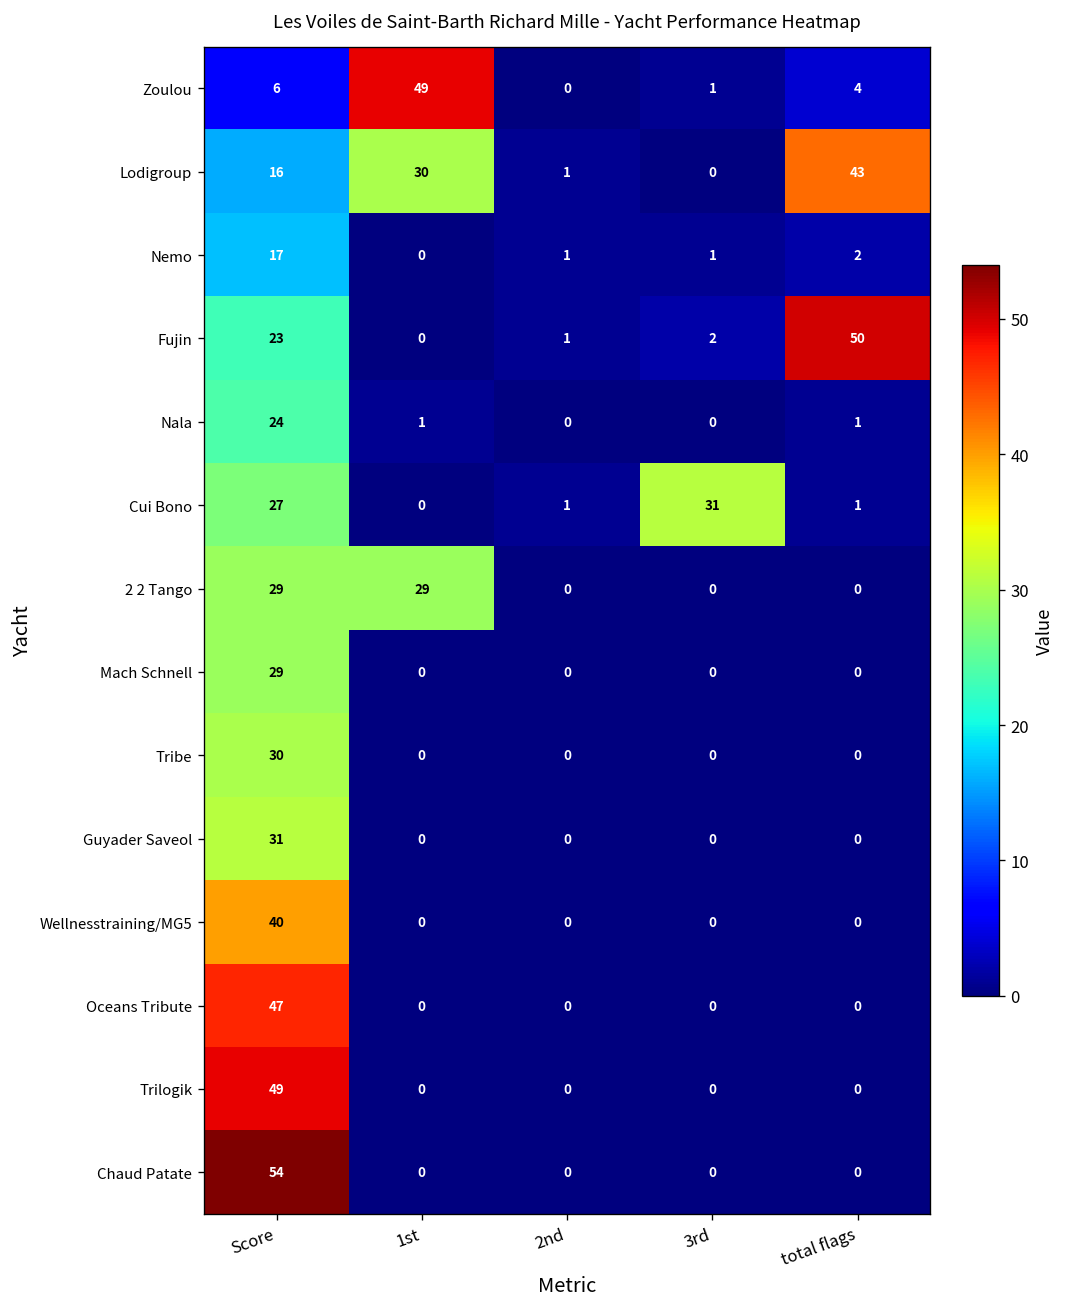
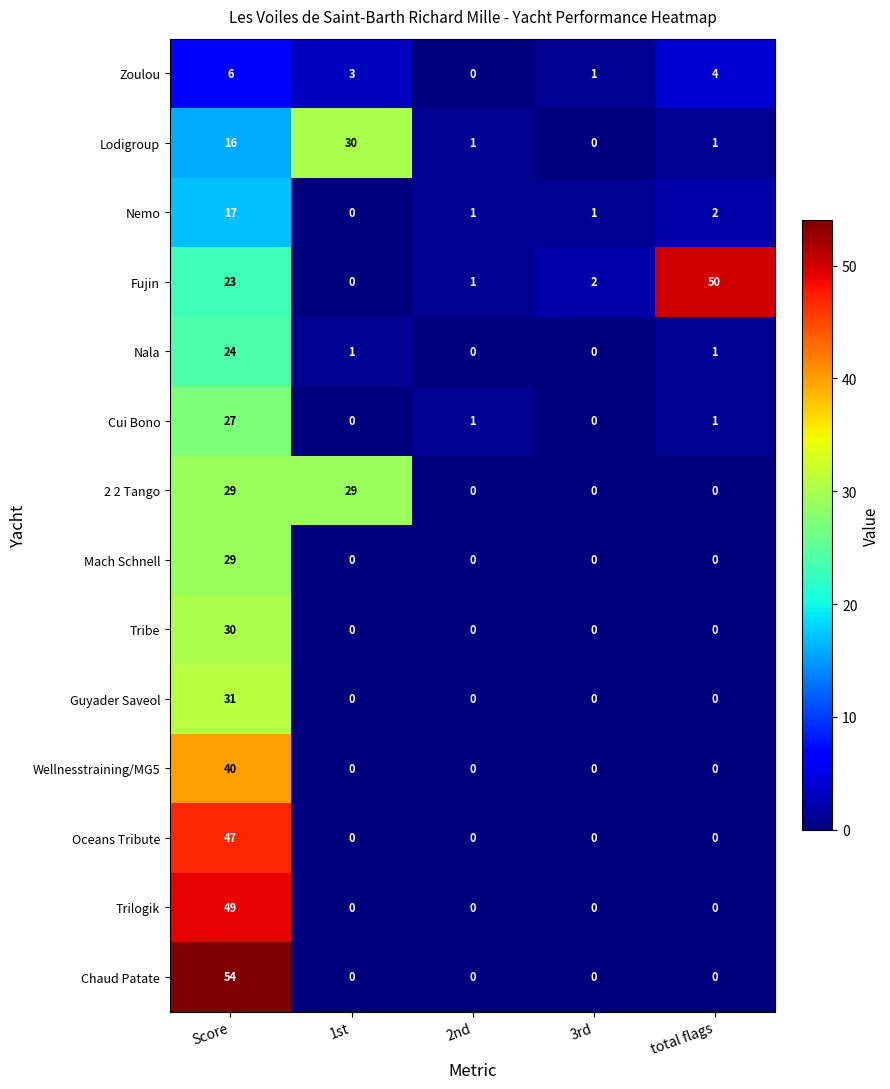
Zoulou, 1st: 49 -> 3
Lodigroup, total flags: 43 -> 1
Cui Bono, 3rd: 31 -> 0
